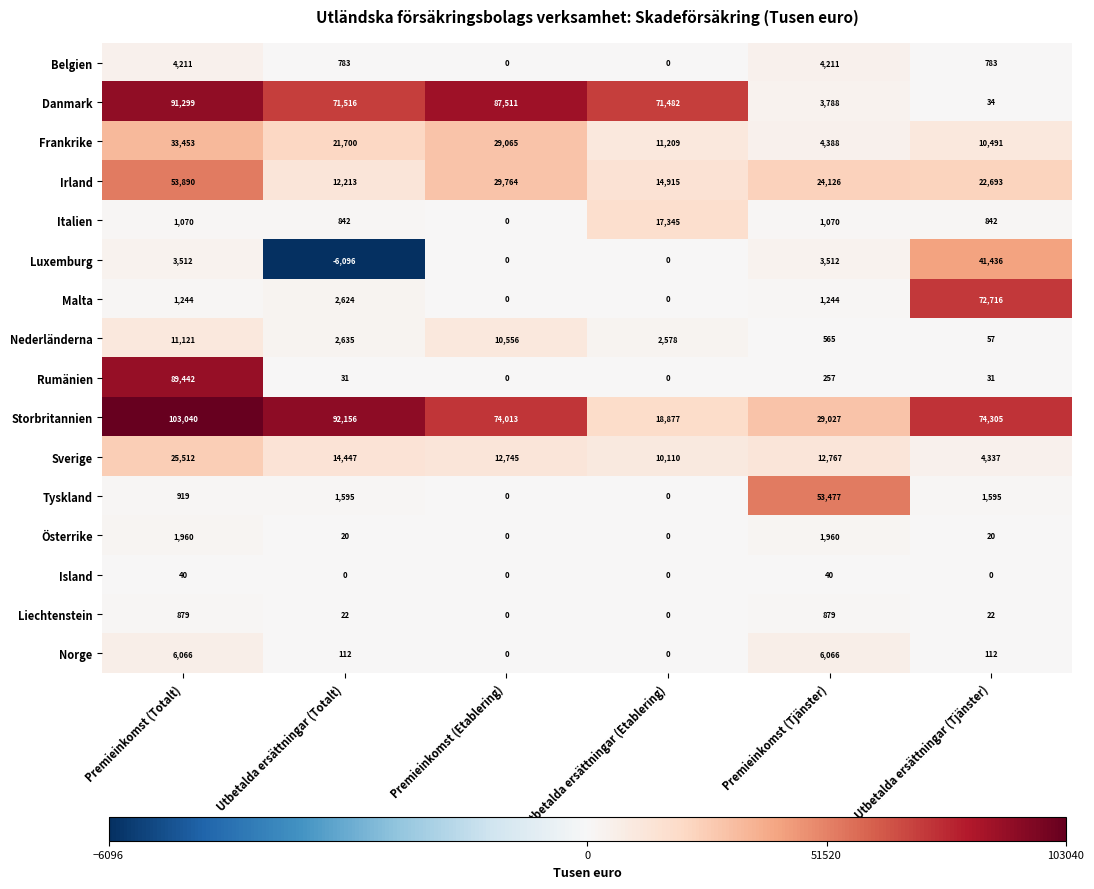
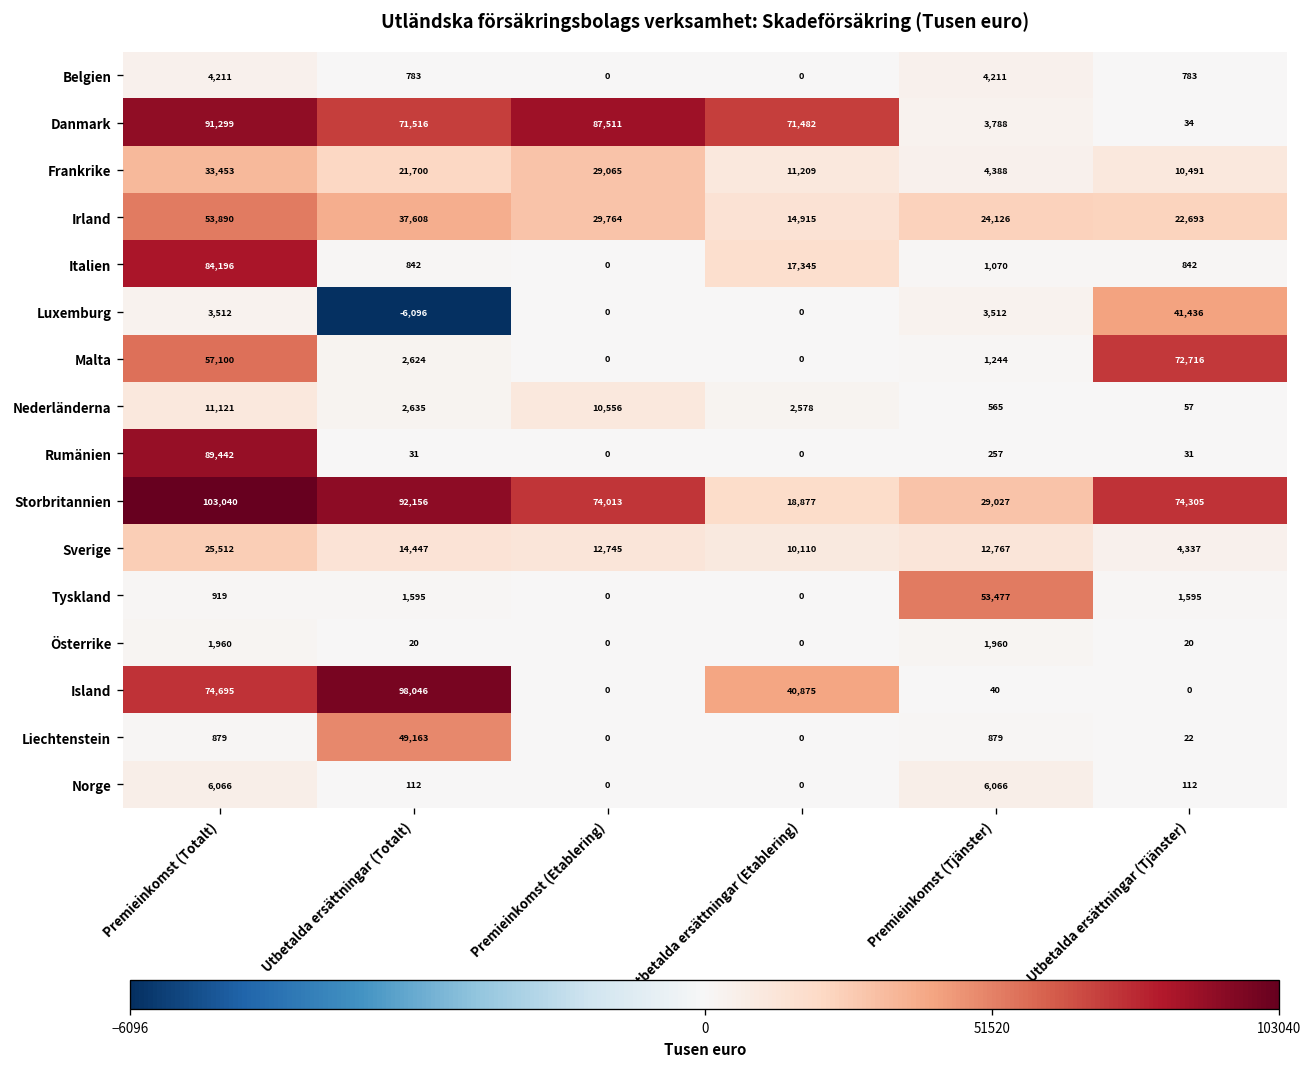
Irland, Utbetalda ersättningar (Totalt): 12,213 -> 37,608
Italien, Premieinkomst (Totalt): 1,070 -> 84,196
Malta, Premieinkomst (Totalt): 1,244 -> 57,100
Island, Premieinkomst (Totalt): 40 -> 74,695
Island, Utbetalda ersättningar (Totalt): 0 -> 98,046
Island, Utbetalda ersättningar (Etablering): 0 -> 40,875
Liechtenstein, Utbetalda ersättningar (Totalt): 22 -> 49,163
